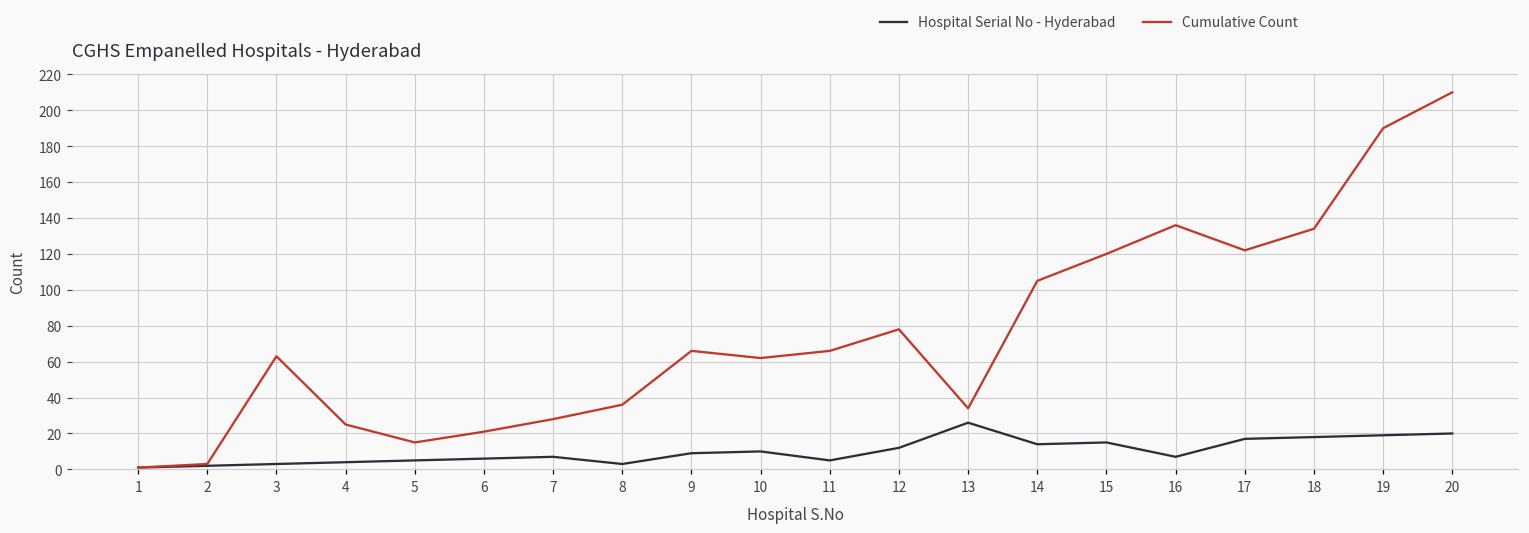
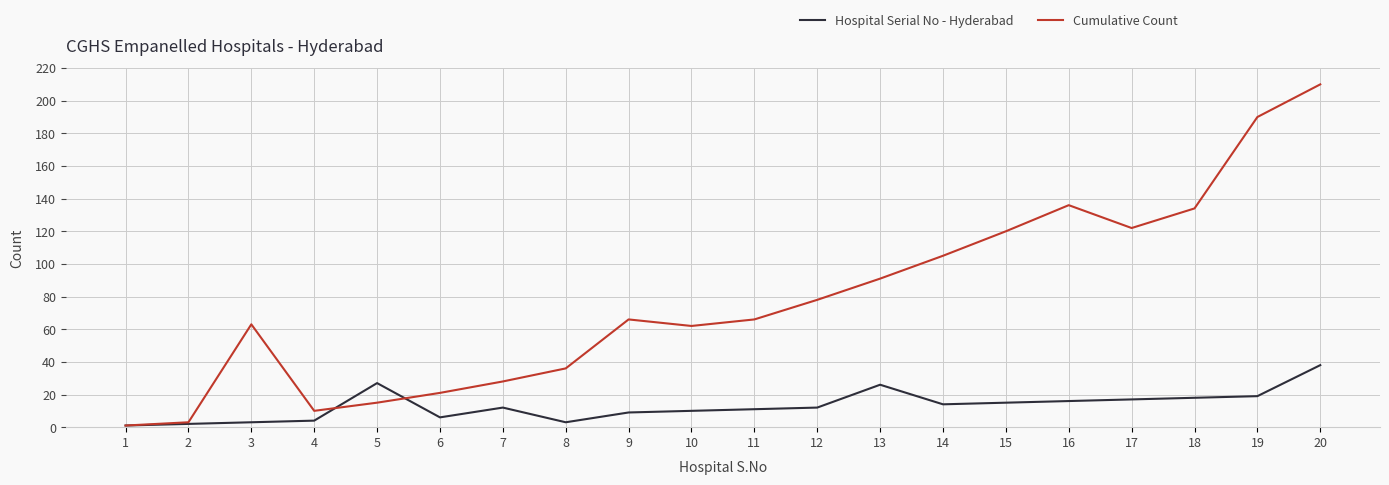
Cumulative Count, 4: 25 -> 10
Hospital Serial No - Hyderabad, 5: 5 -> 27
Hospital Serial No - Hyderabad, 7: 7 -> 12
Hospital Serial No - Hyderabad, 11: 5 -> 11
Cumulative Count, 13: 34 -> 91
Hospital Serial No - Hyderabad, 16: 7 -> 16
Hospital Serial No - Hyderabad, 20: 20 -> 38
